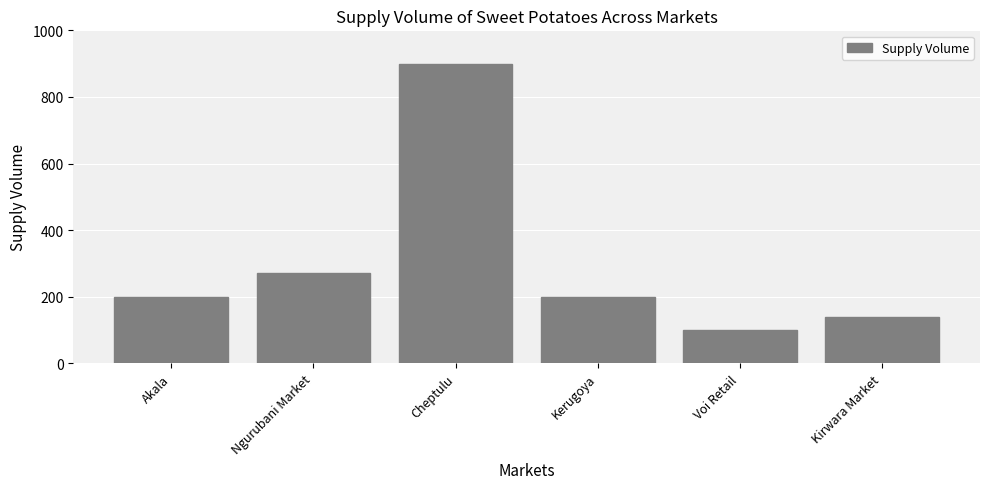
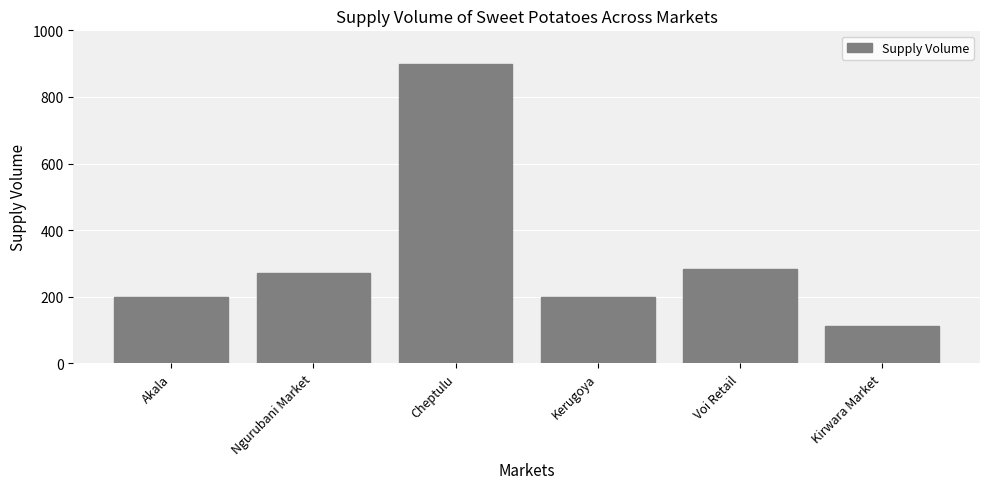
Voi Retail: 100 -> 280
Kirwara Market: 140 -> 110
